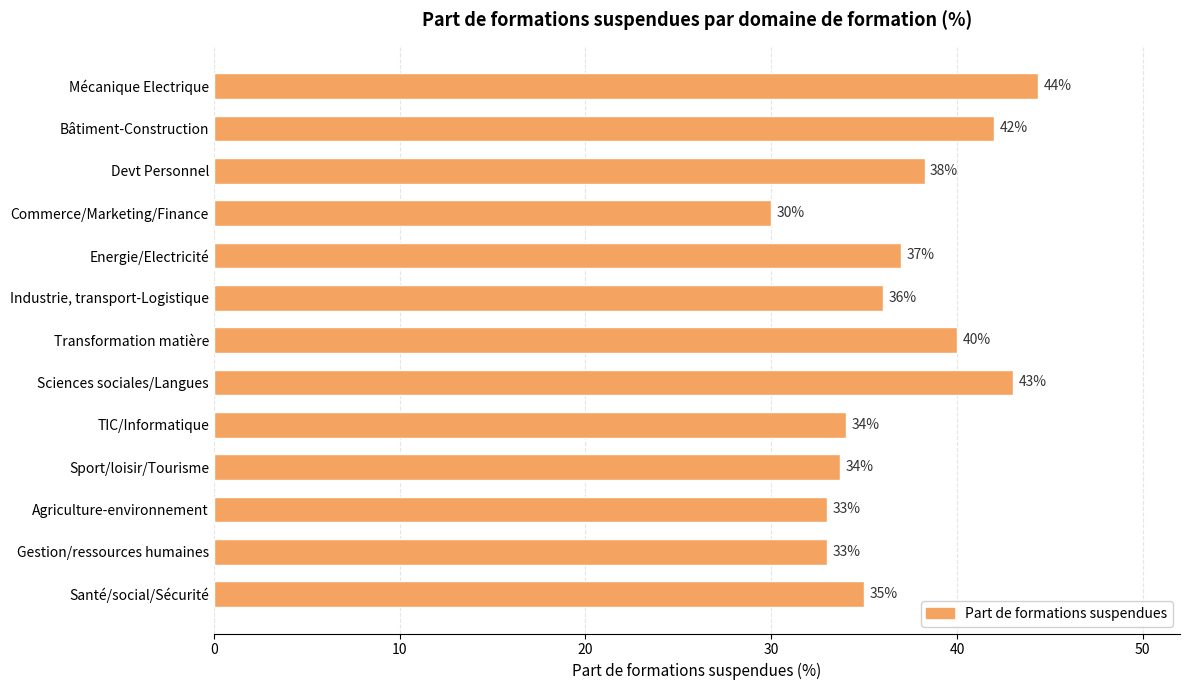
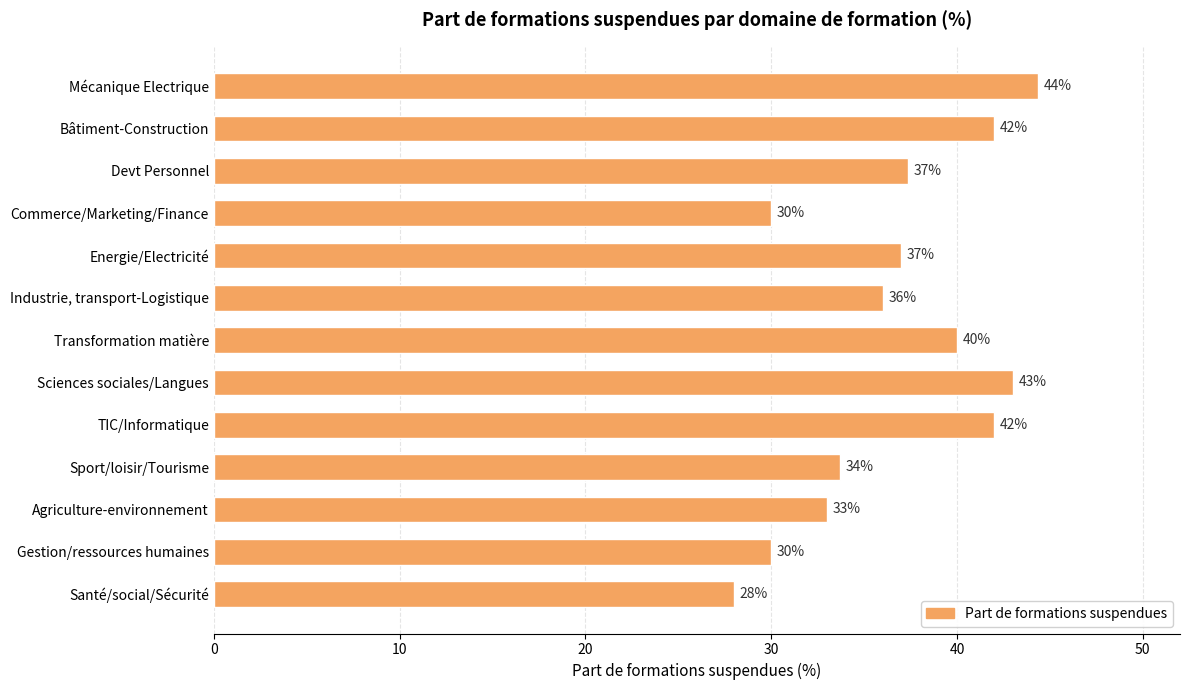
Devt Personnel: 38% -> 37%
TIC/Informatique: 34% -> 42%
Gestion/ressources humaines: 33% -> 30%
Santé/social/Sécurité: 35% -> 28%
